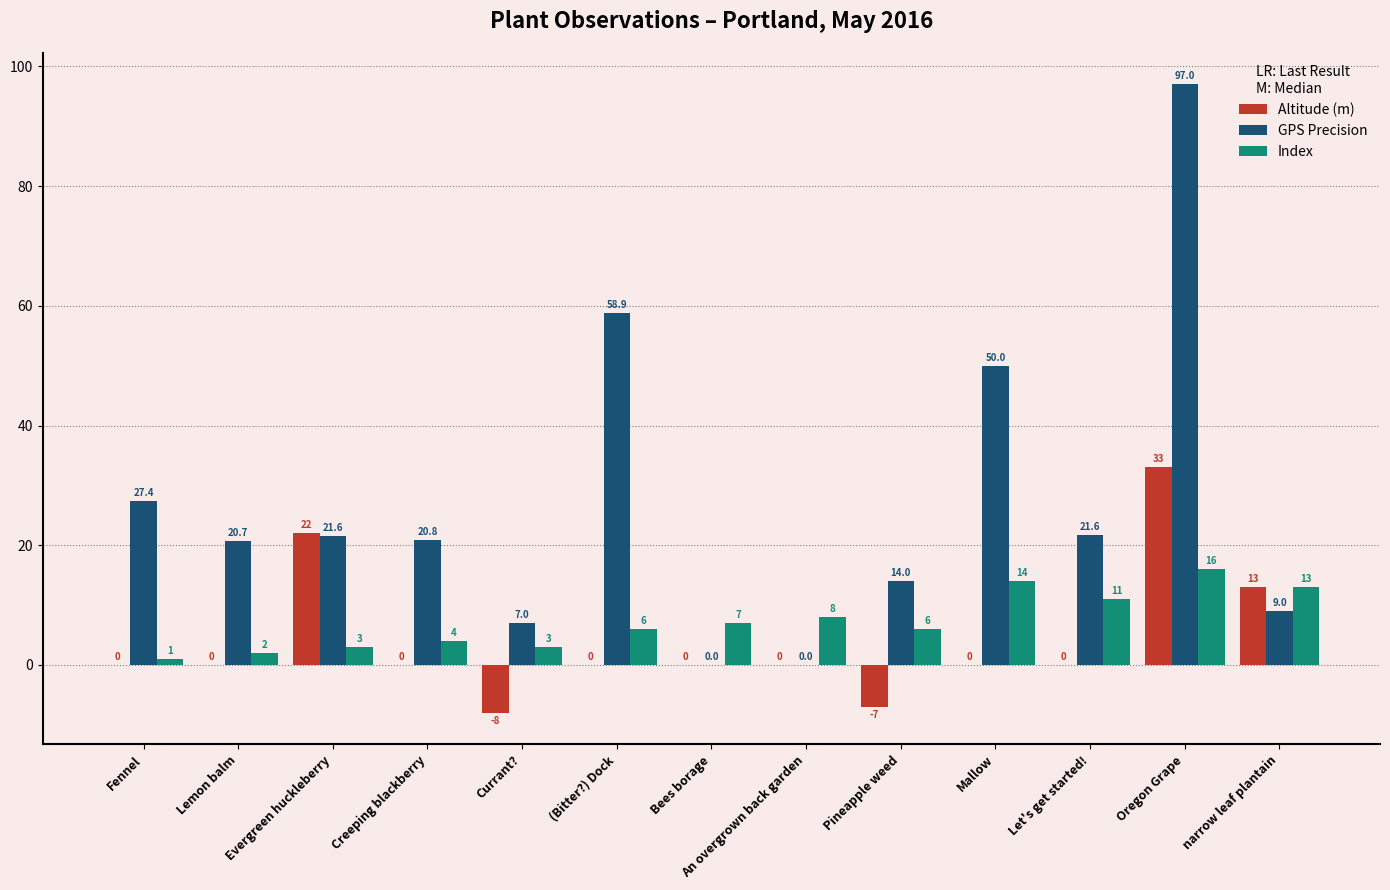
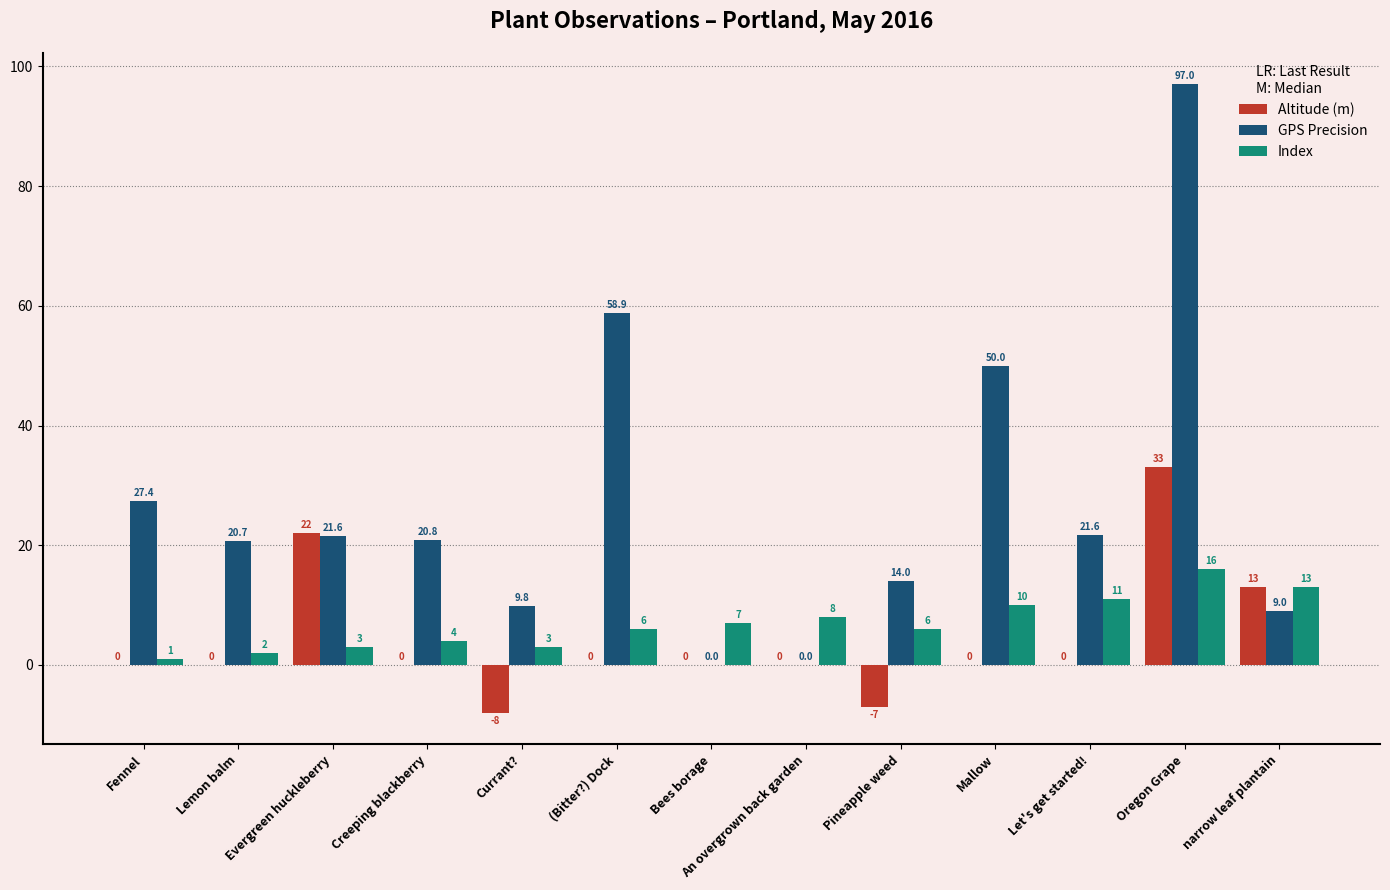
GPS Precision, Currant?: 7.0 -> 9.8
Index, Mallow: 14 -> 10
